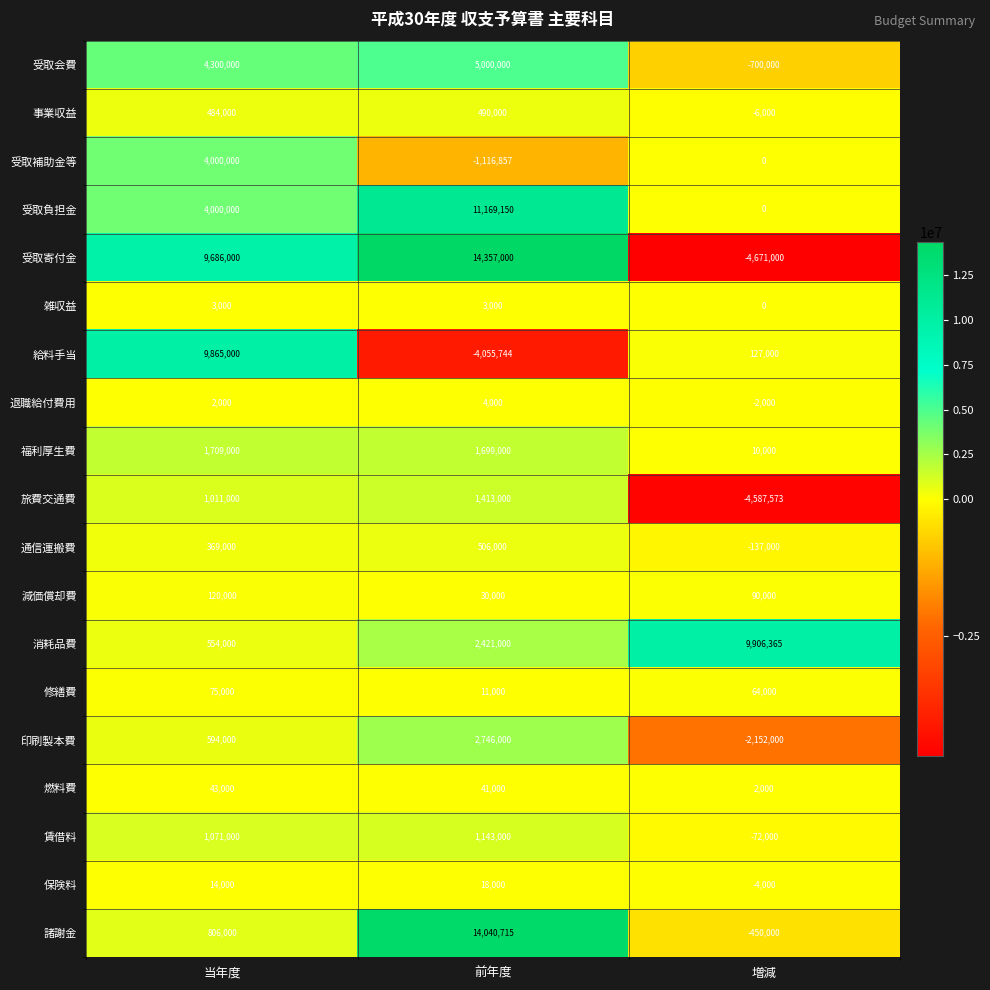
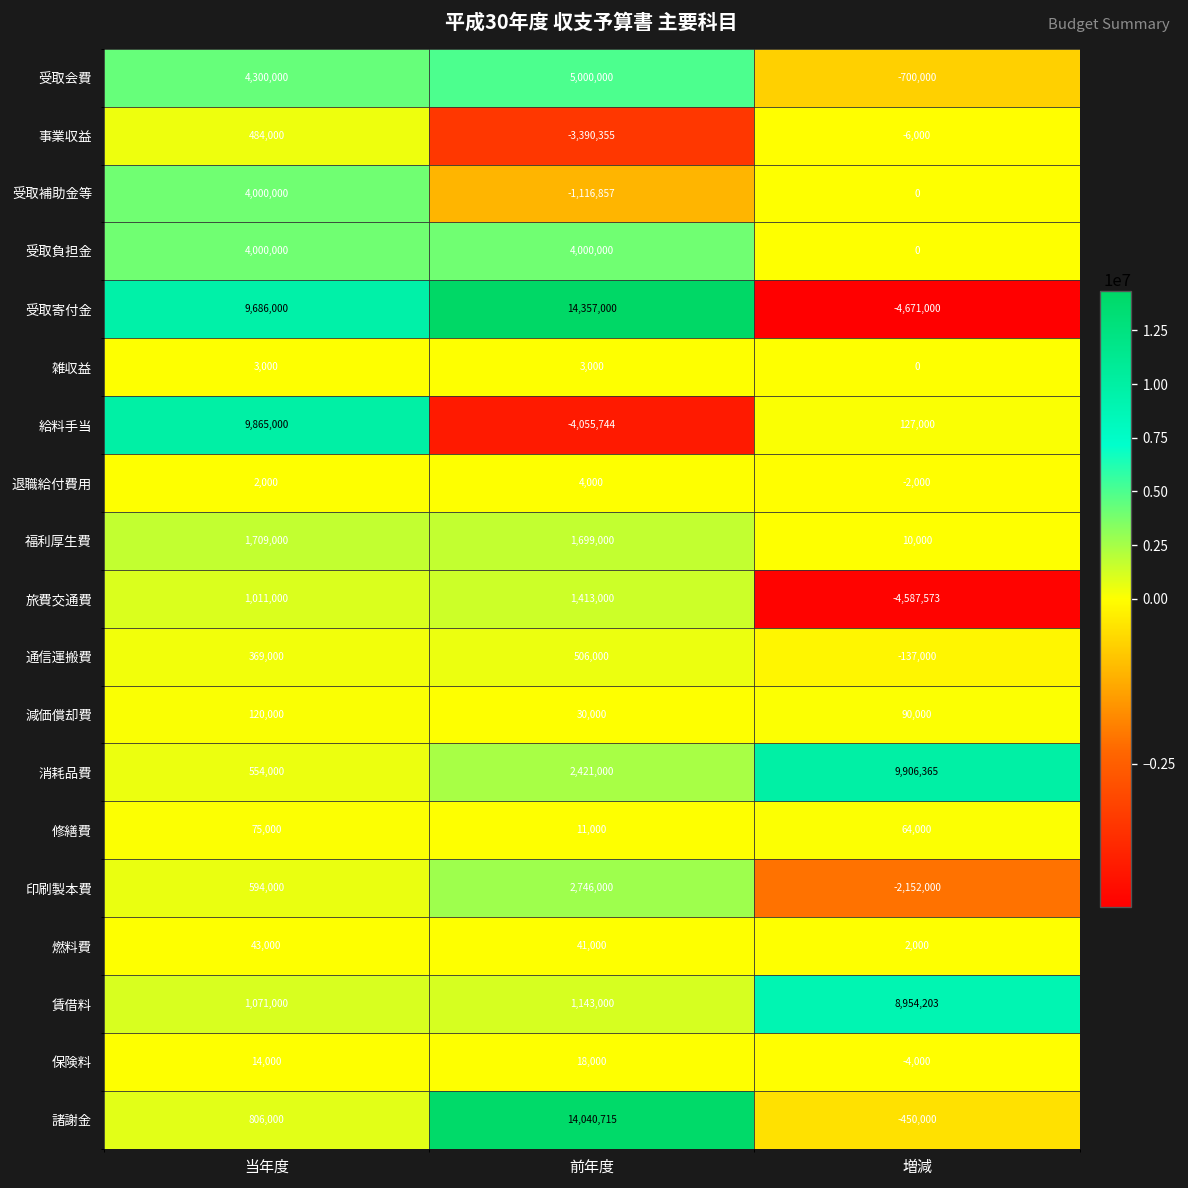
事業収益, 前年度: 490,000 -> -3,390,355
受取負担金, 前年度: 11,169,150 -> 4,000,000
賃借料, 増減: -72,000 -> 8,954,203
